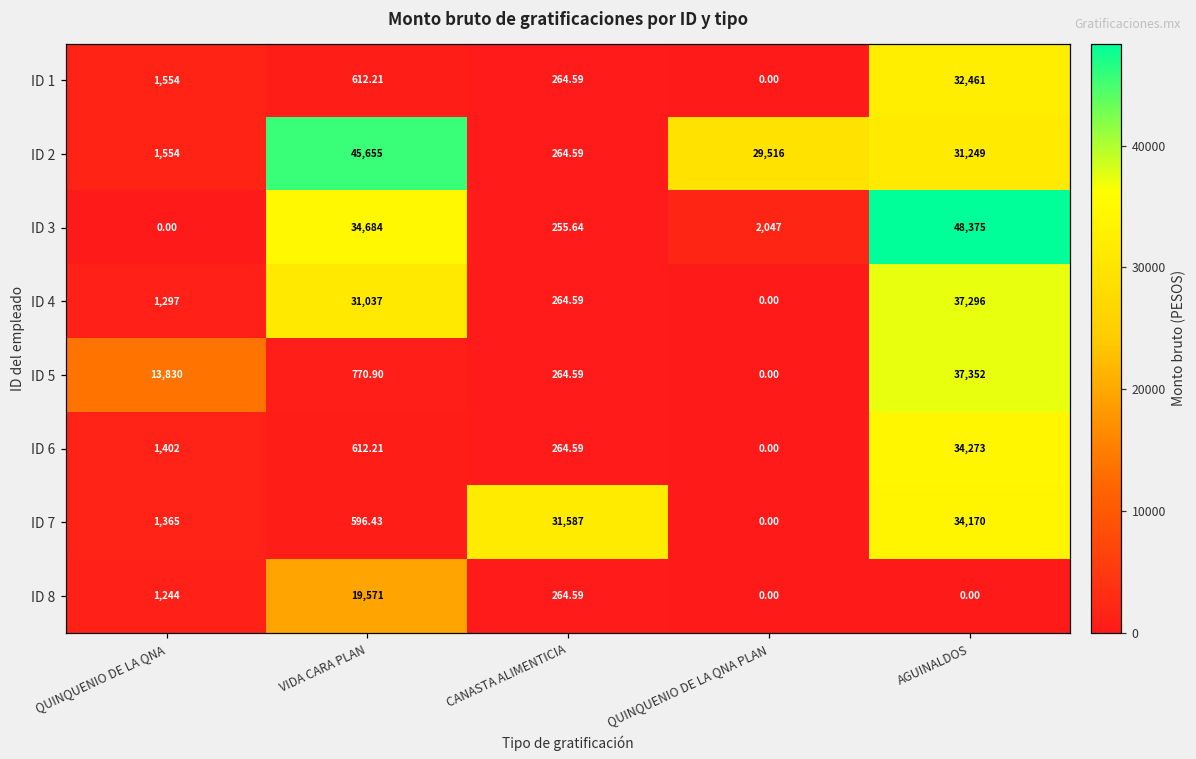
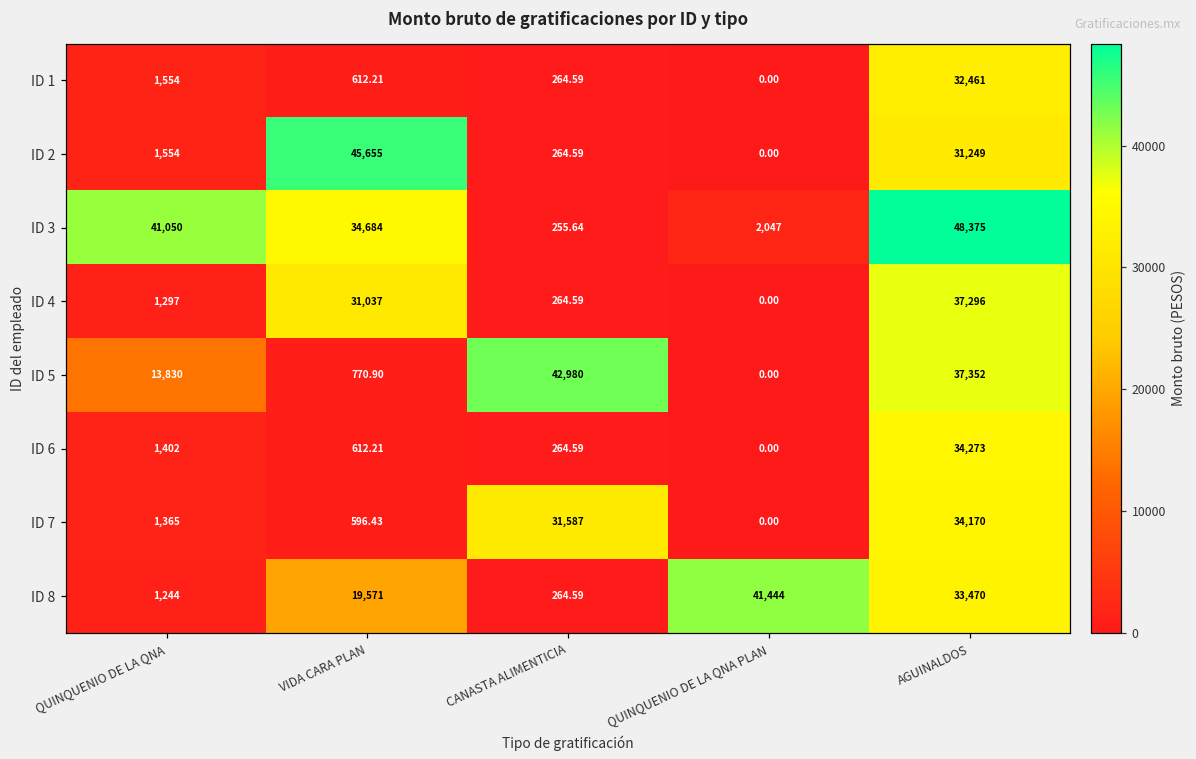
ID 2, QUINQUENIO DE LA QNA PLAN: 29,516 -> 0.00
ID 3, QUINQUENIO DE LA QNA: 0.00 -> 41,050
ID 5, CANASTA ALIMENTICIA: 264.59 -> 42,980
ID 8, QUINQUENIO DE LA QNA PLAN: 0.00 -> 41,444
ID 8, AGUINALDOS: 0.00 -> 33,470
